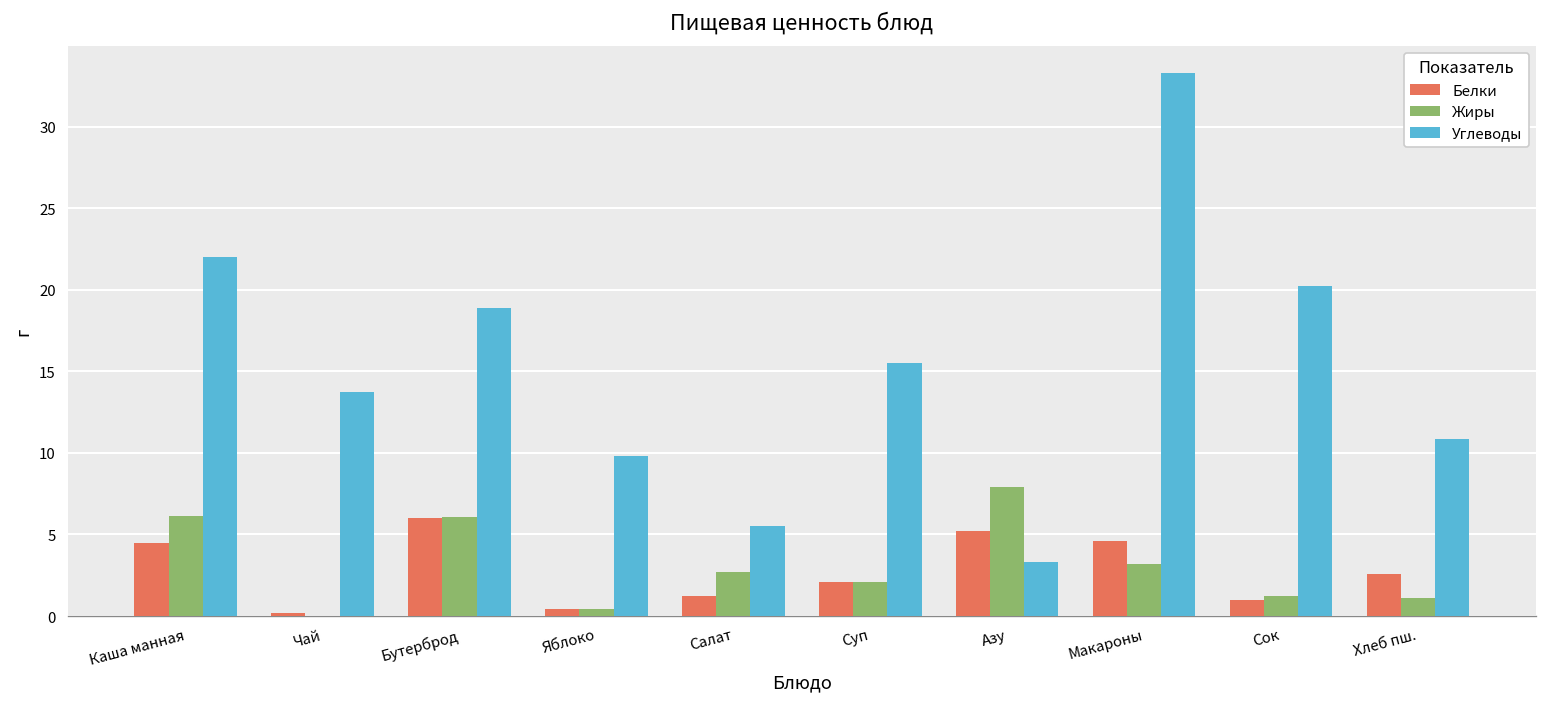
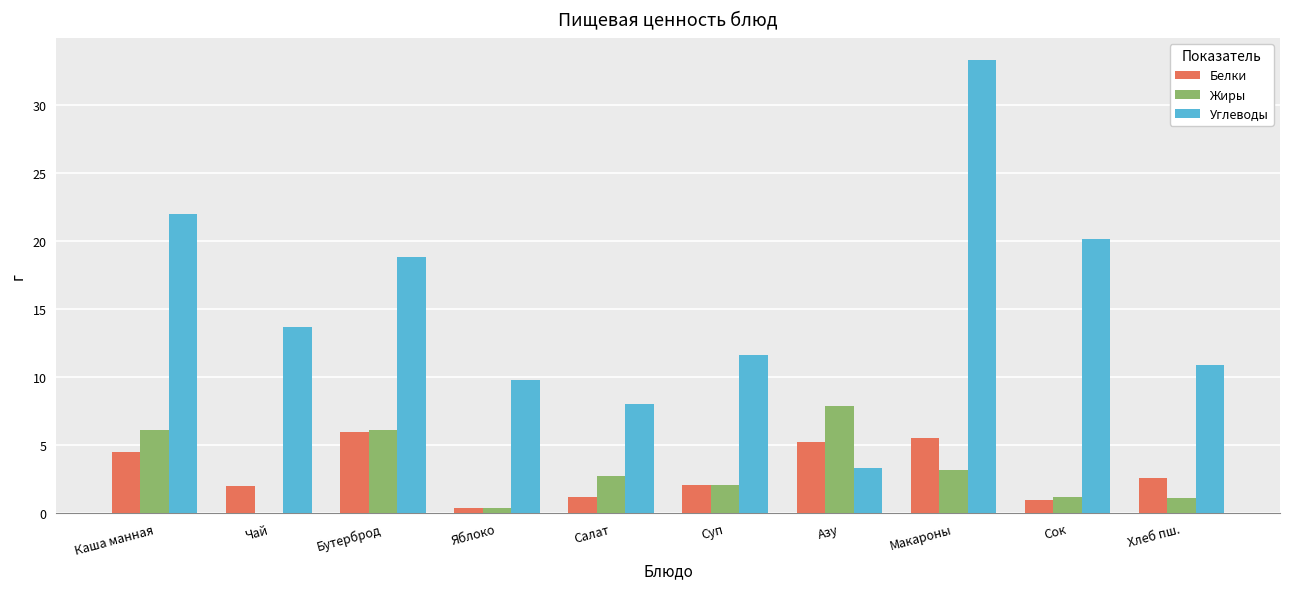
Белки, Чай: 0.2 -> 2.0
Углеводы, Салат: 5.5 -> 8.0
Углеводы, Суп: 15.5 -> 11.6
Белки, Макароны: 4.6 -> 5.5
